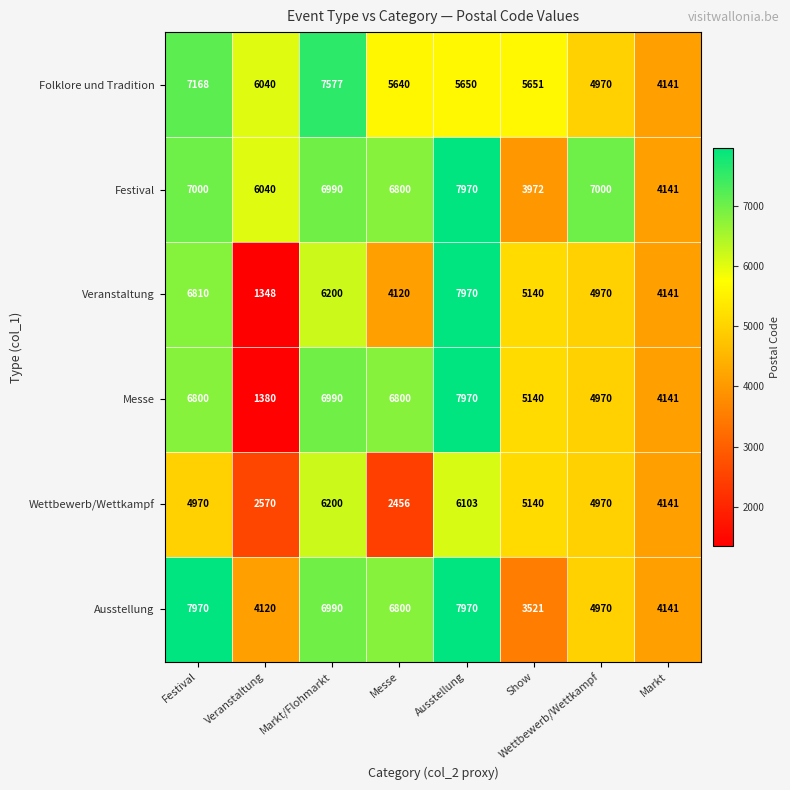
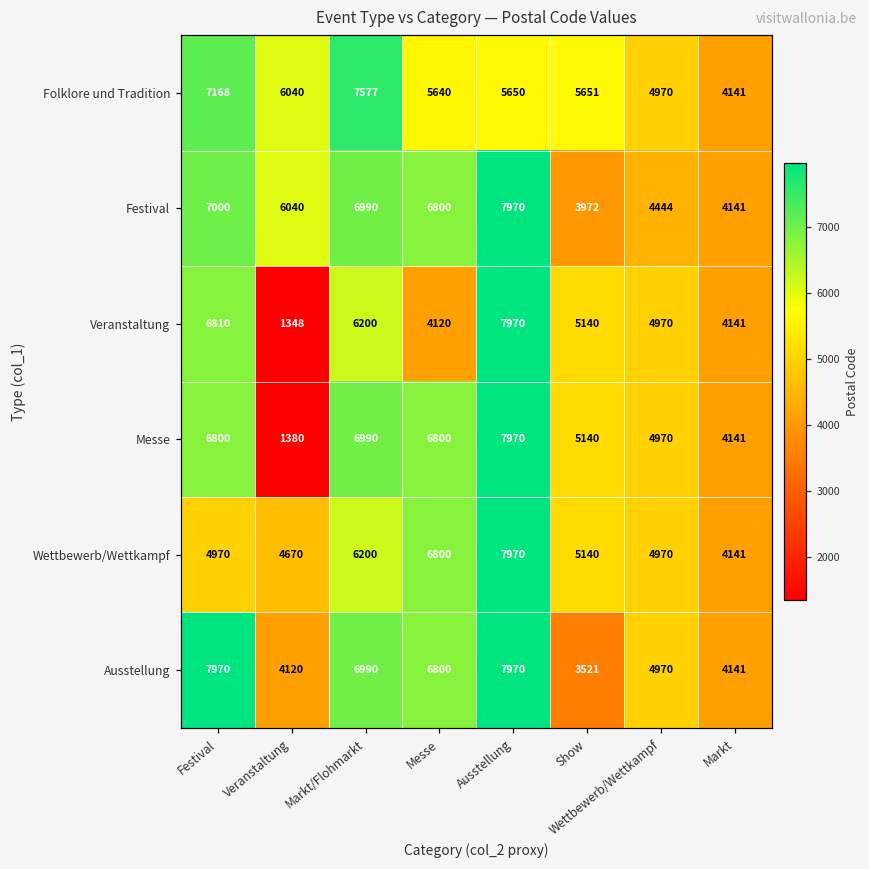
Festival, Wettbewerb/Wettkampf: 7000 -> 4444
Wettbewerb/Wettkampf, Veranstaltung: 2570 -> 4670
Wettbewerb/Wettkampf, Messe: 2456 -> 6800
Wettbewerb/Wettkampf, Ausstellung: 6103 -> 7970
